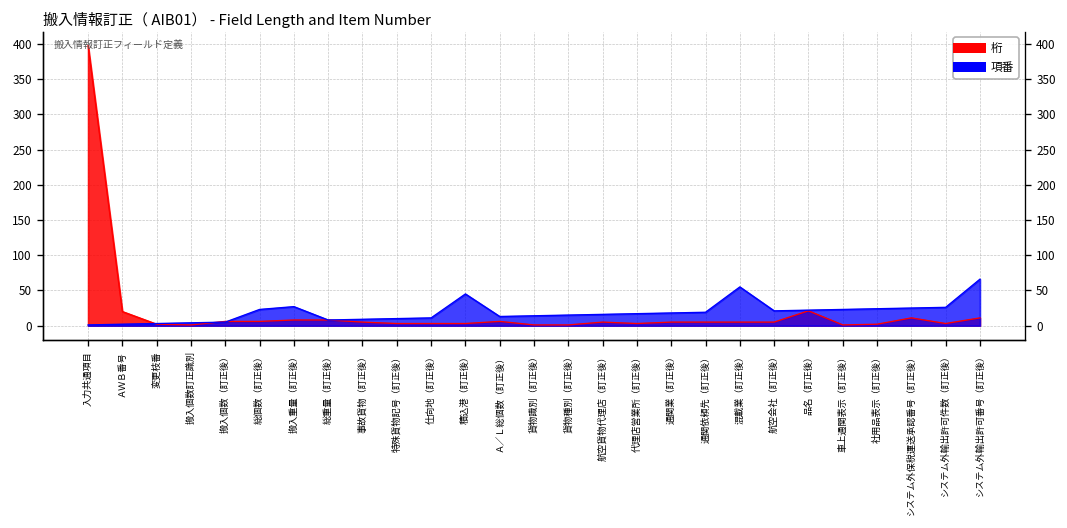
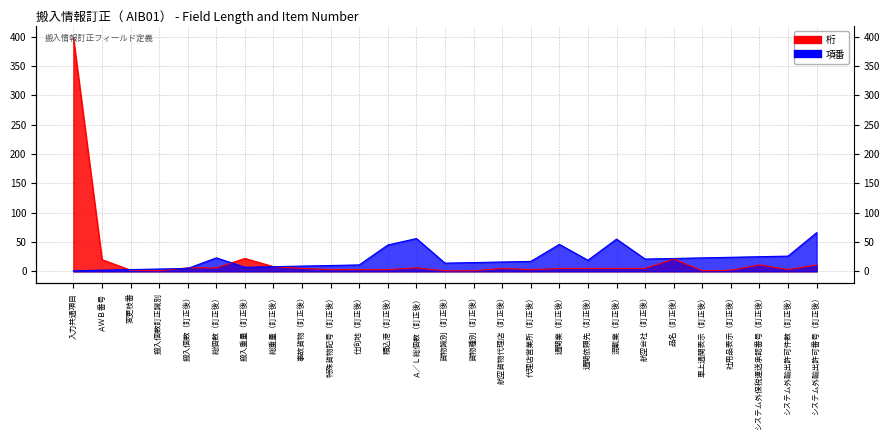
桁, 搬入重量（訂正後）: 10 -> 20
項番, 搬入重量（訂正後）: 30 -> 10
項番, Ａ／Ｌ総個数（訂正後）: 10 -> 60
項番, 通関業（訂正後）: 20 -> 50
